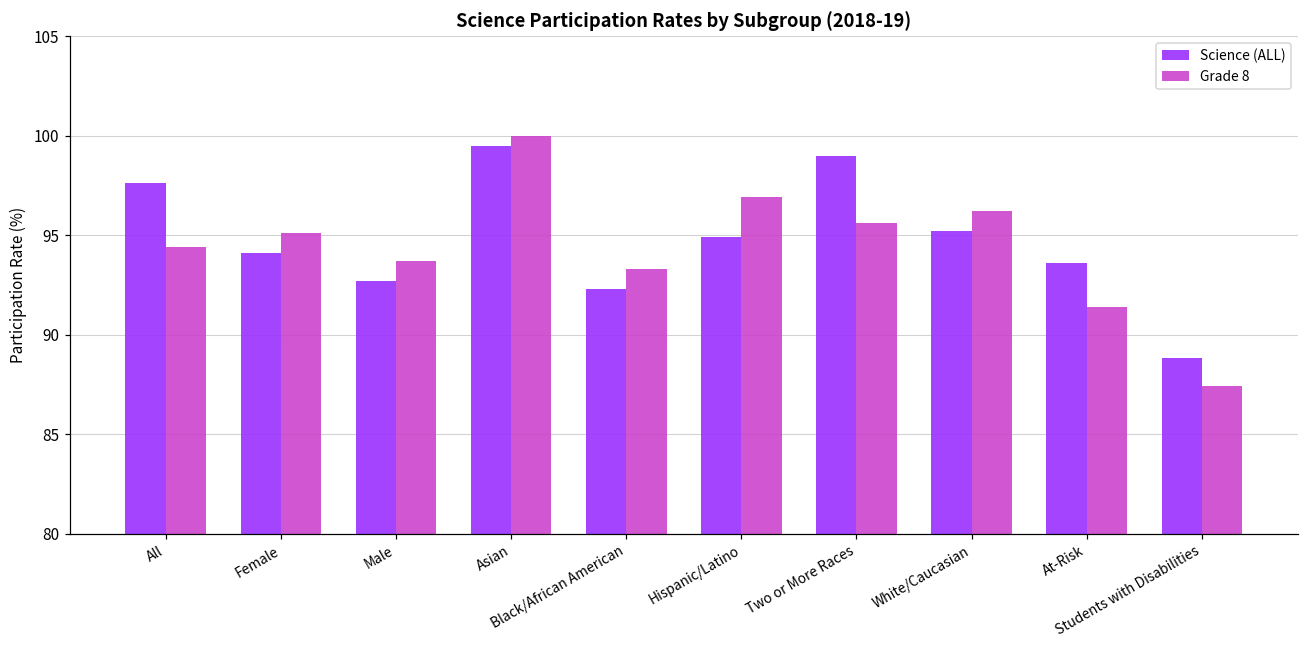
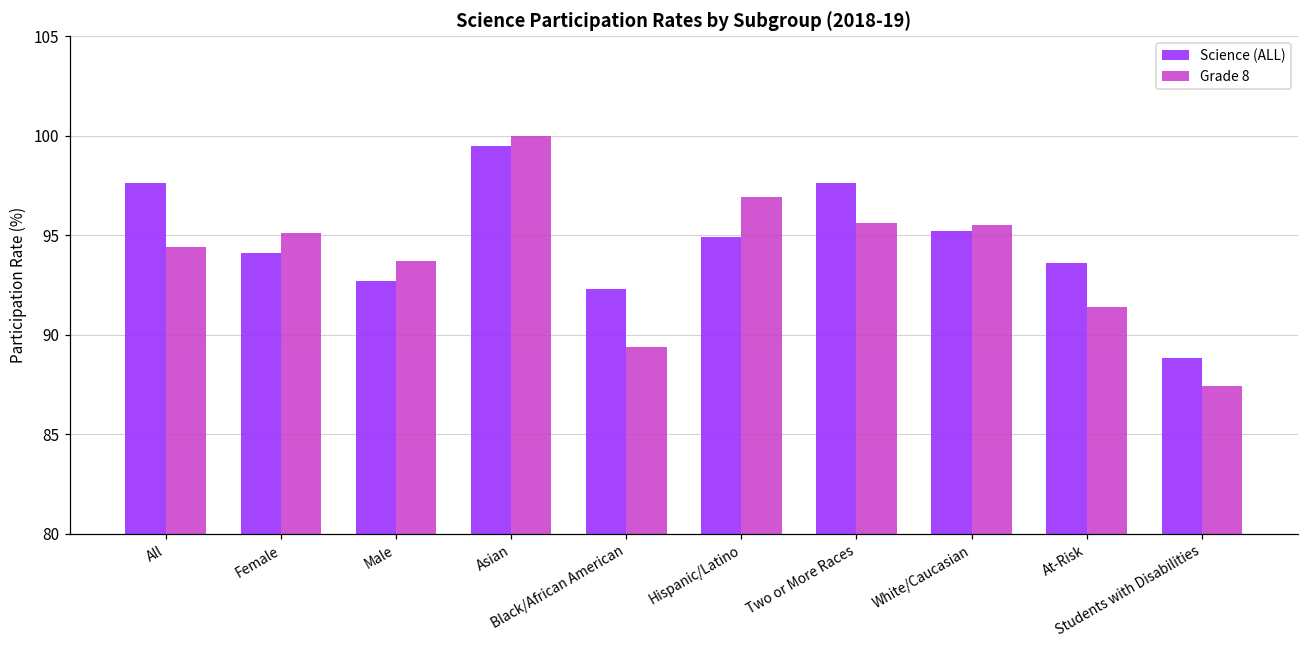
Grade 8, Black/African American: 93.3 -> 89.4
Science (ALL), Two or More Races: 99.0 -> 97.6
Grade 8, White/Caucasian: 96.2 -> 95.5
